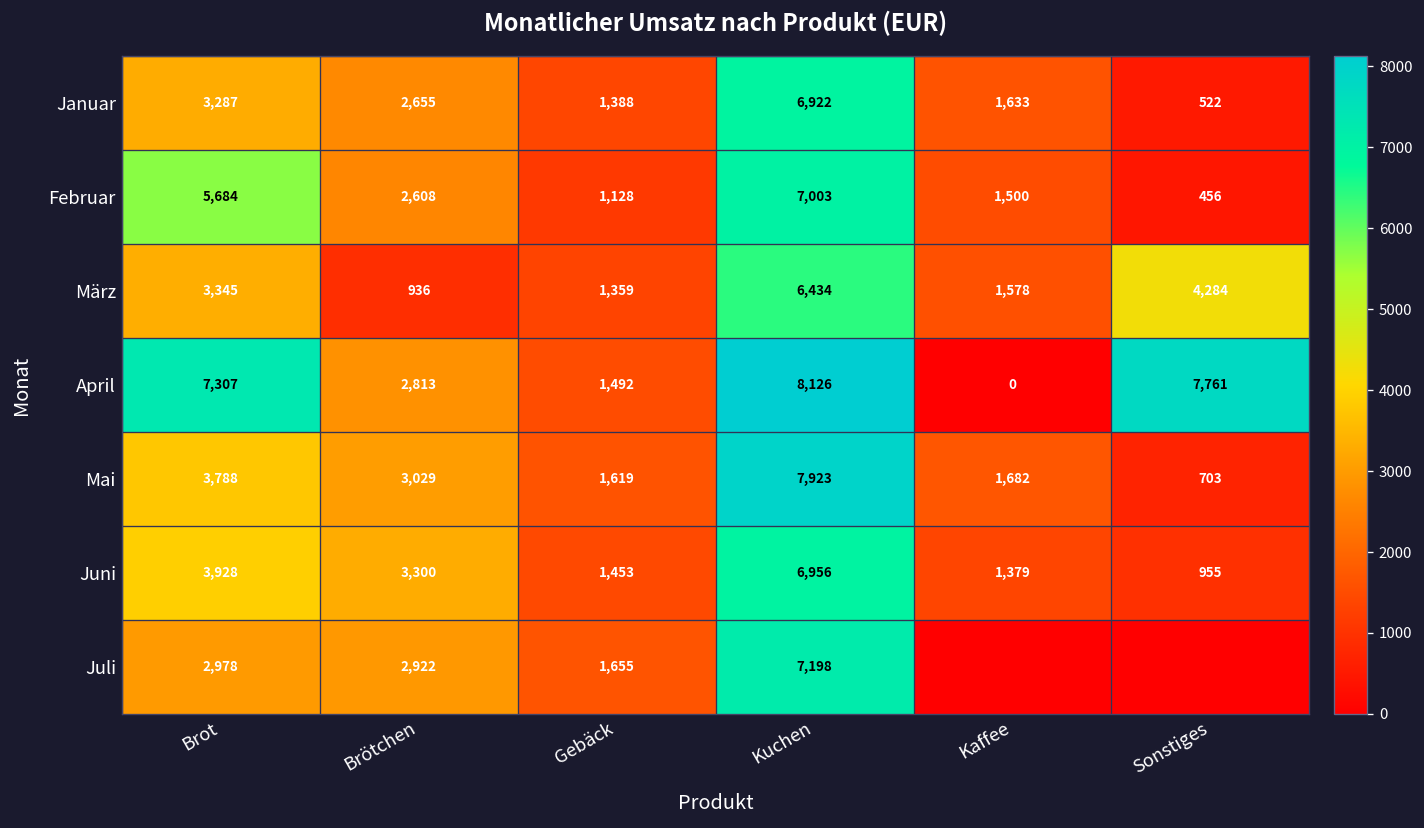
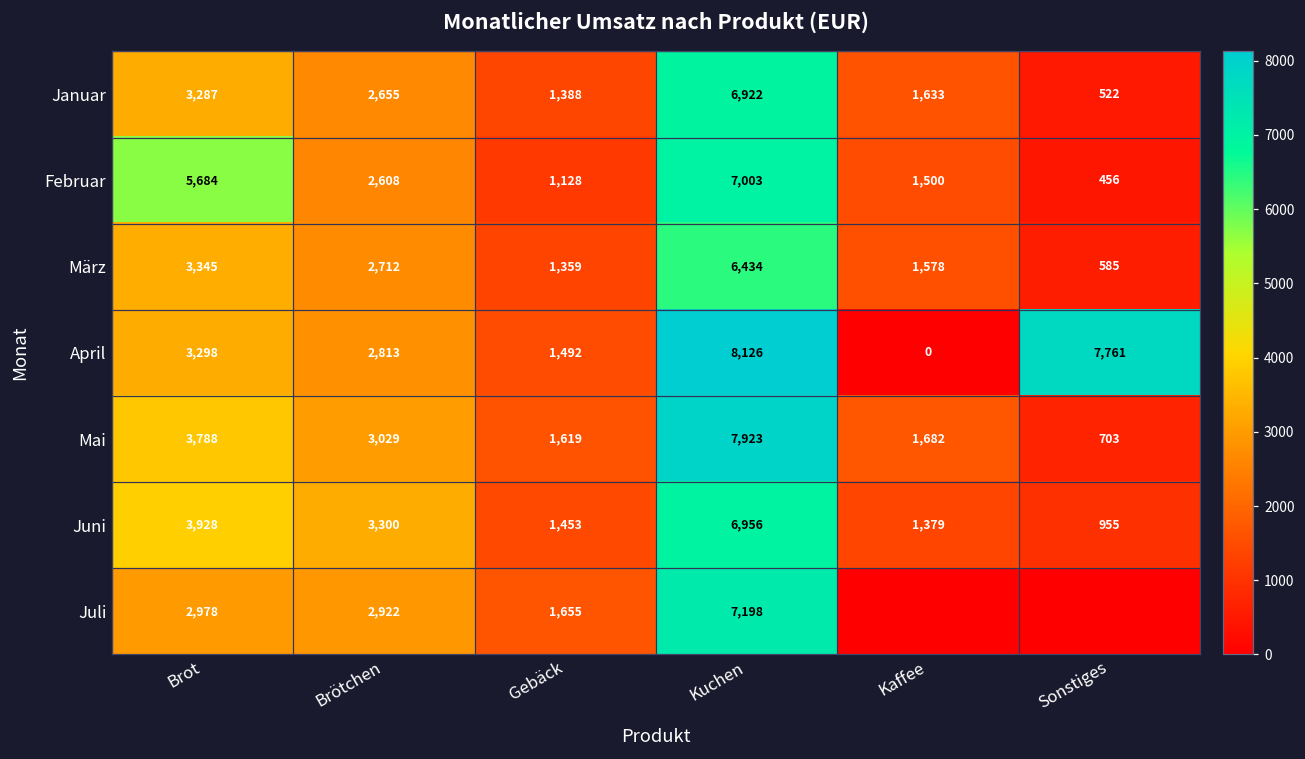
März, Brötchen: 936 -> 2,712
März, Sonstiges: 4,284 -> 585
April, Brot: 7,307 -> 3,298
